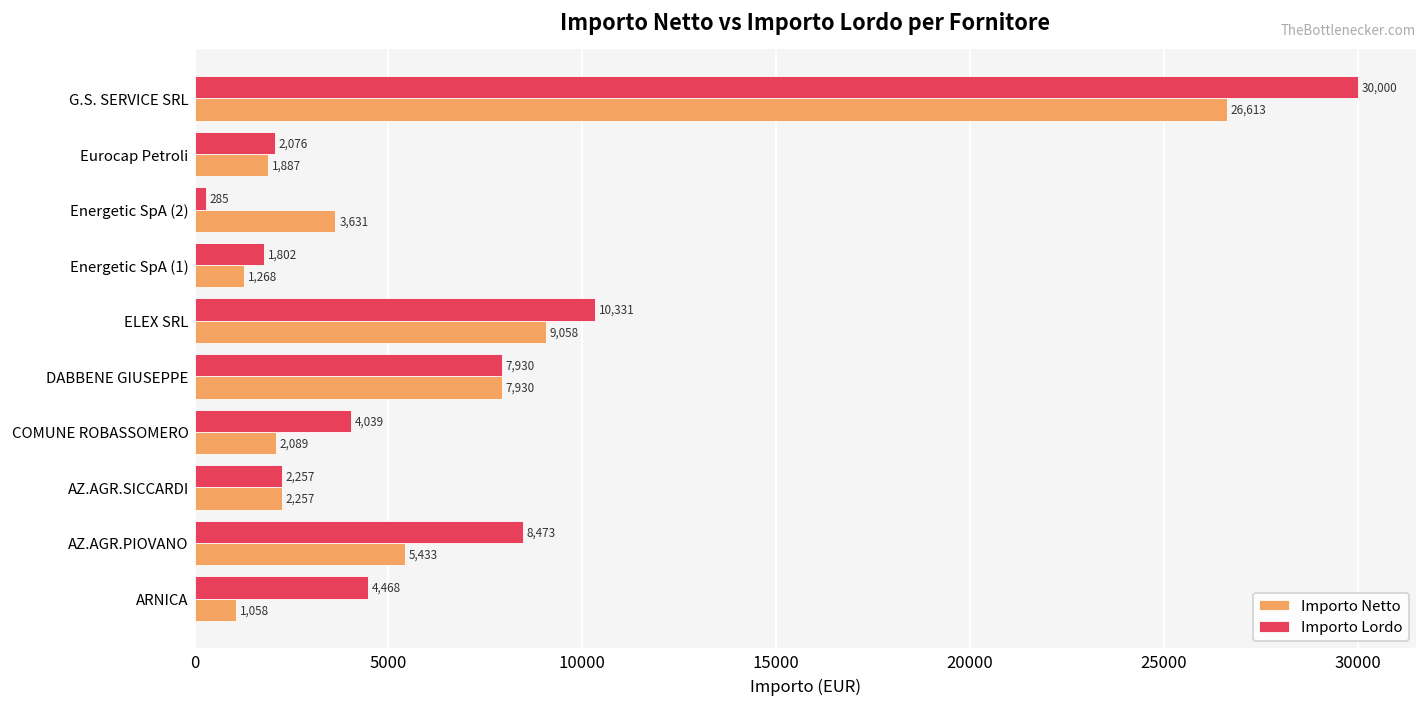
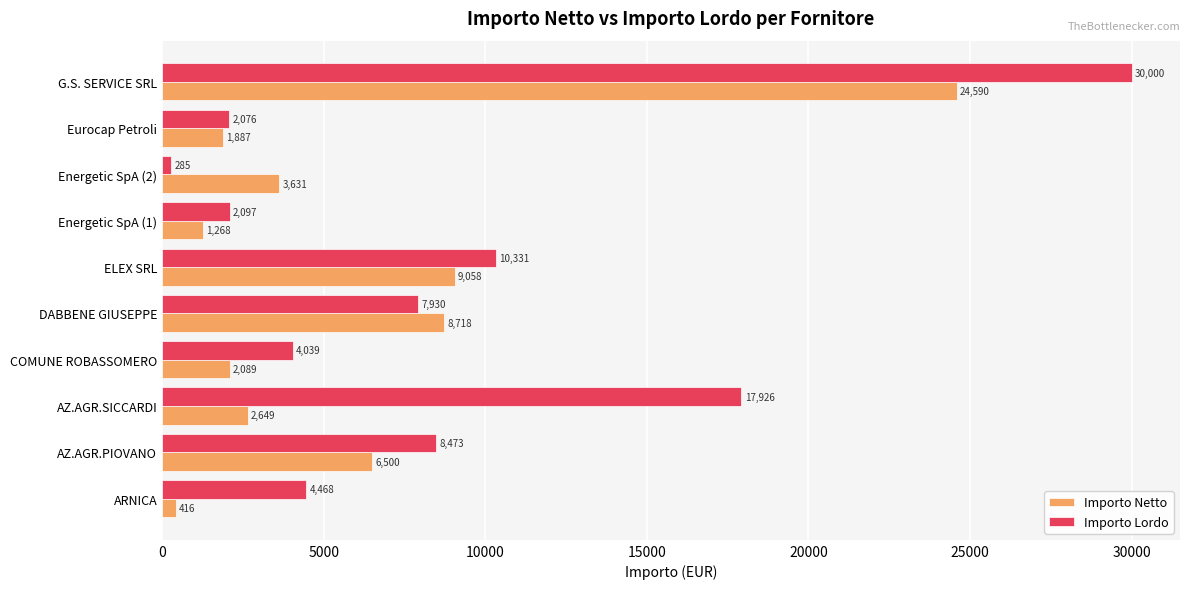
Importo Netto, G.S. SERVICE SRL: 26,613 -> 24,590
Importo Lordo, Energetic SpA (1): 1,802 -> 2,097
Importo Netto, DABBENE GIUSEPPE: 7,930 -> 8,718
Importo Lordo, AZ.AGR.SICCARDI: 2,257 -> 17,926
Importo Netto, AZ.AGR.SICCARDI: 2,257 -> 2,649
Importo Netto, AZ.AGR.PIOVANO: 5,433 -> 6,500
Importo Netto, ARNICA: 1,058 -> 416
